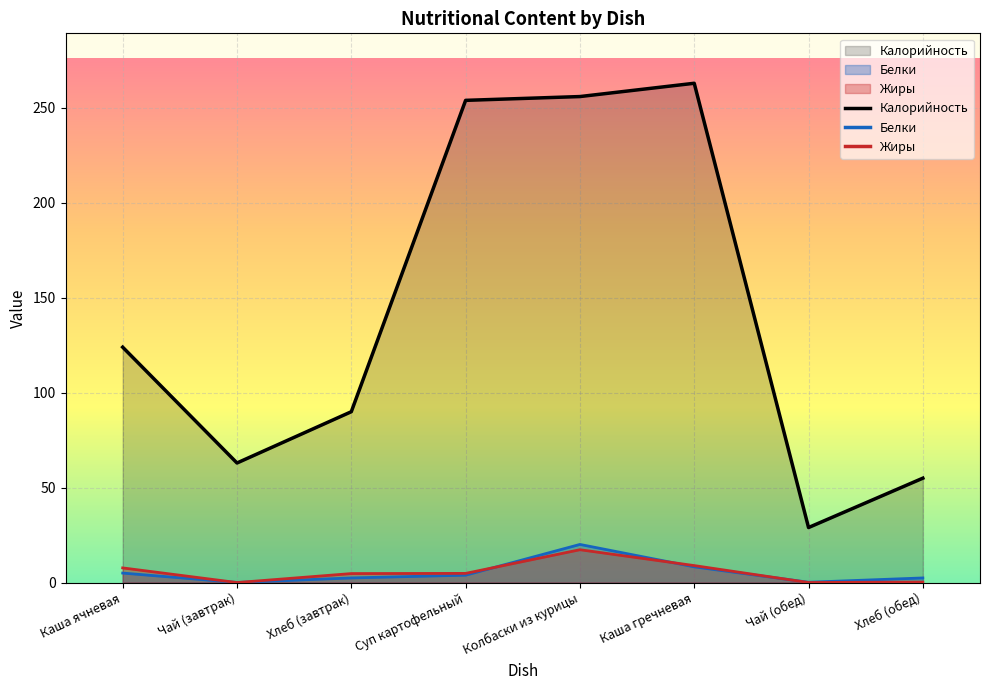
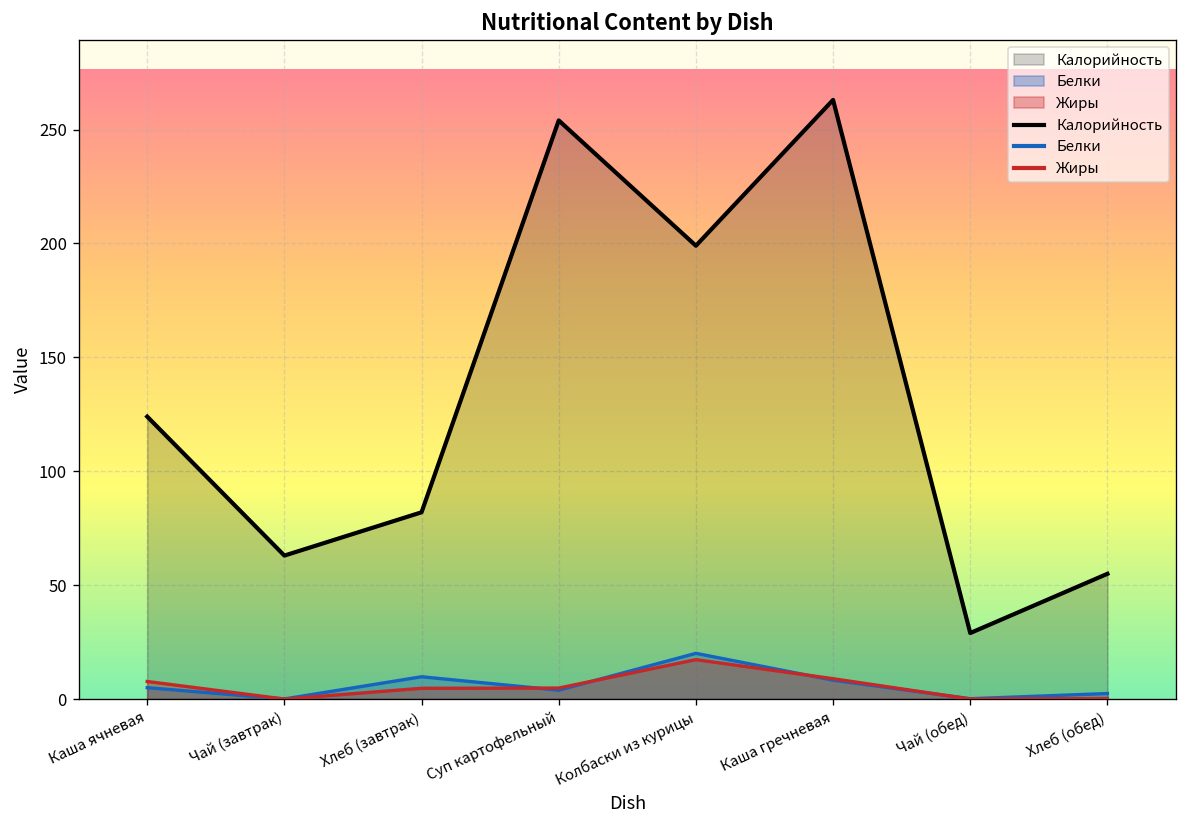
Калорийность, Хлеб (завтрак): 90 -> 82
Белки, Хлеб (завтрак): 2 -> 10
Калорийность, Колбаски из курицы: 256 -> 199
